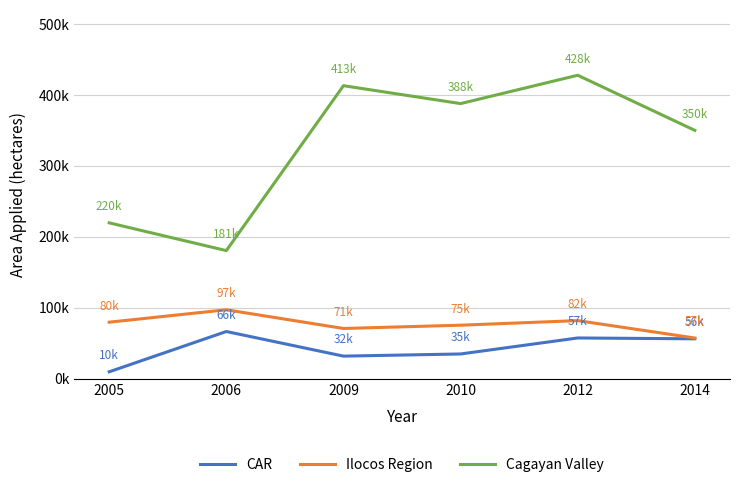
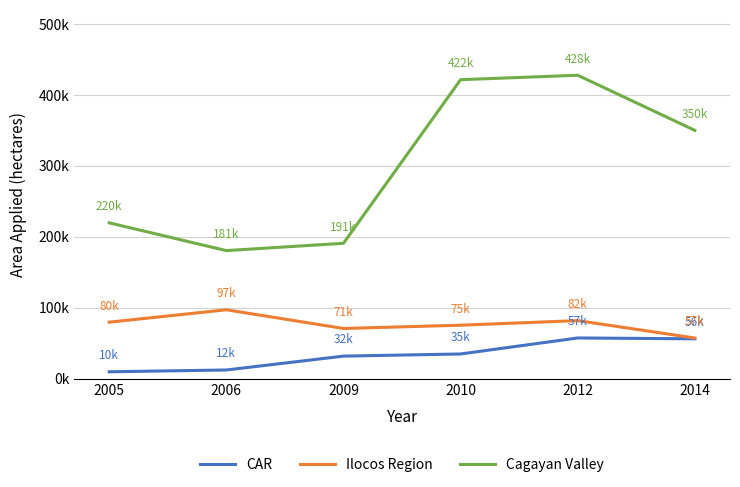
CAR, 2006: 66k -> 12k
Cagayan Valley, 2009: 413k -> 191k
Cagayan Valley, 2010: 388k -> 422k
